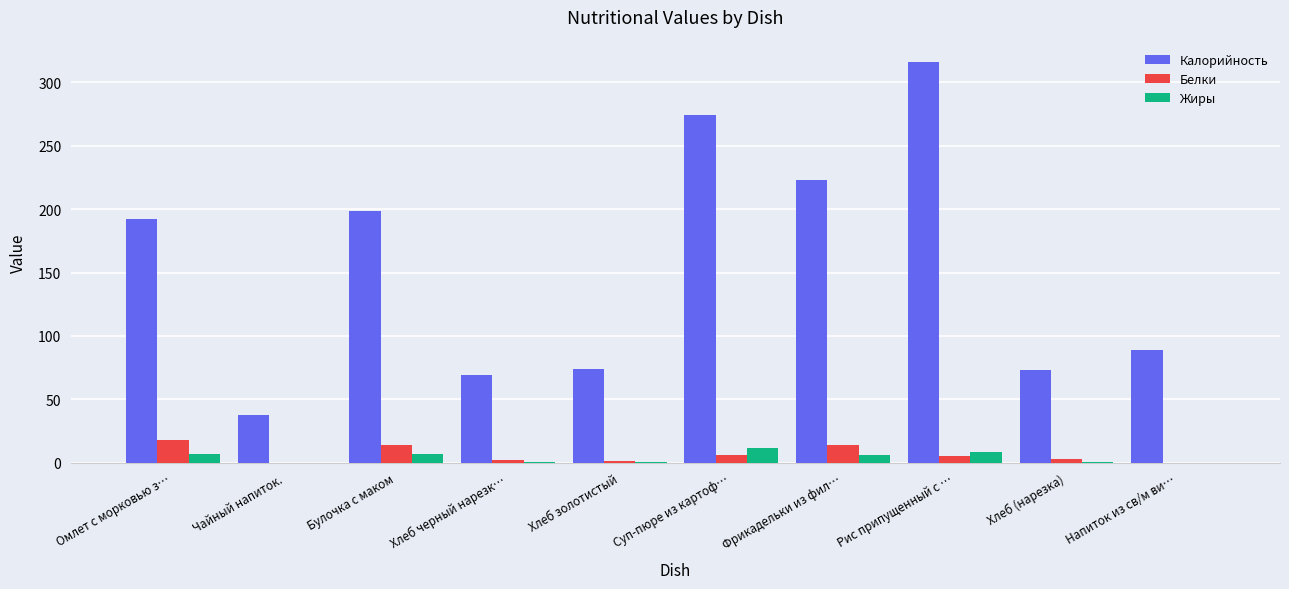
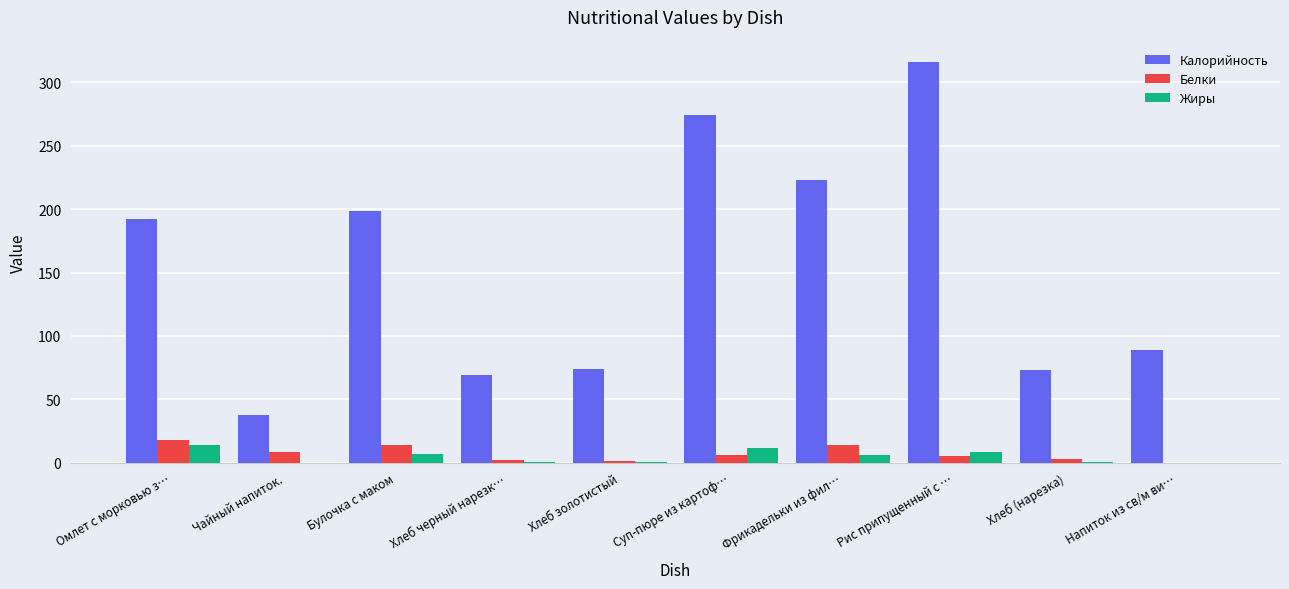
Жиры, Омлет с морковью з…: 7 -> 14
Белки, Чайный напиток.: 0 -> 8
